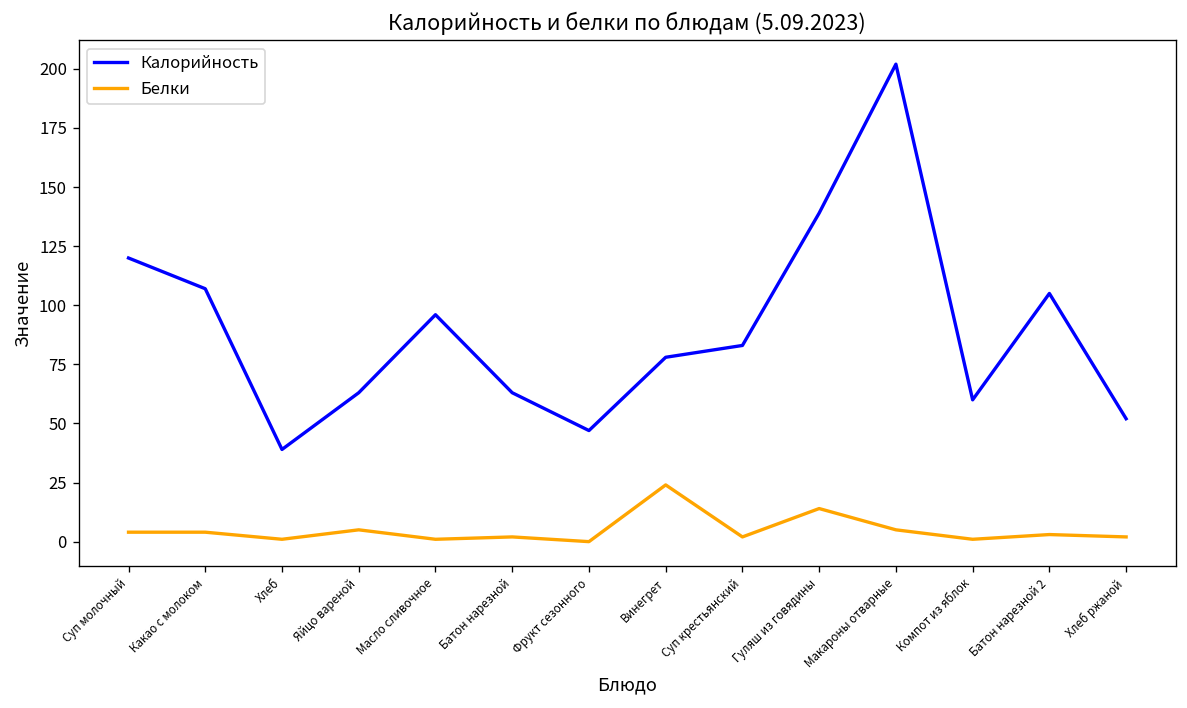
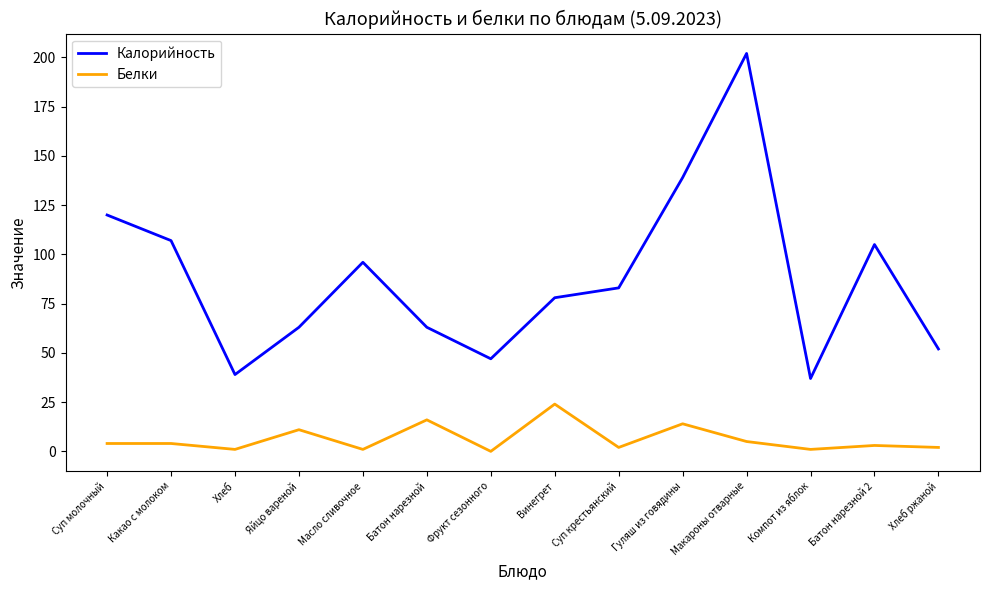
Белки, Яйцо вареной: 5 -> 11
Белки, Батон нарезной: 2 -> 16
Калорийность, Компот из яблок: 60 -> 37
